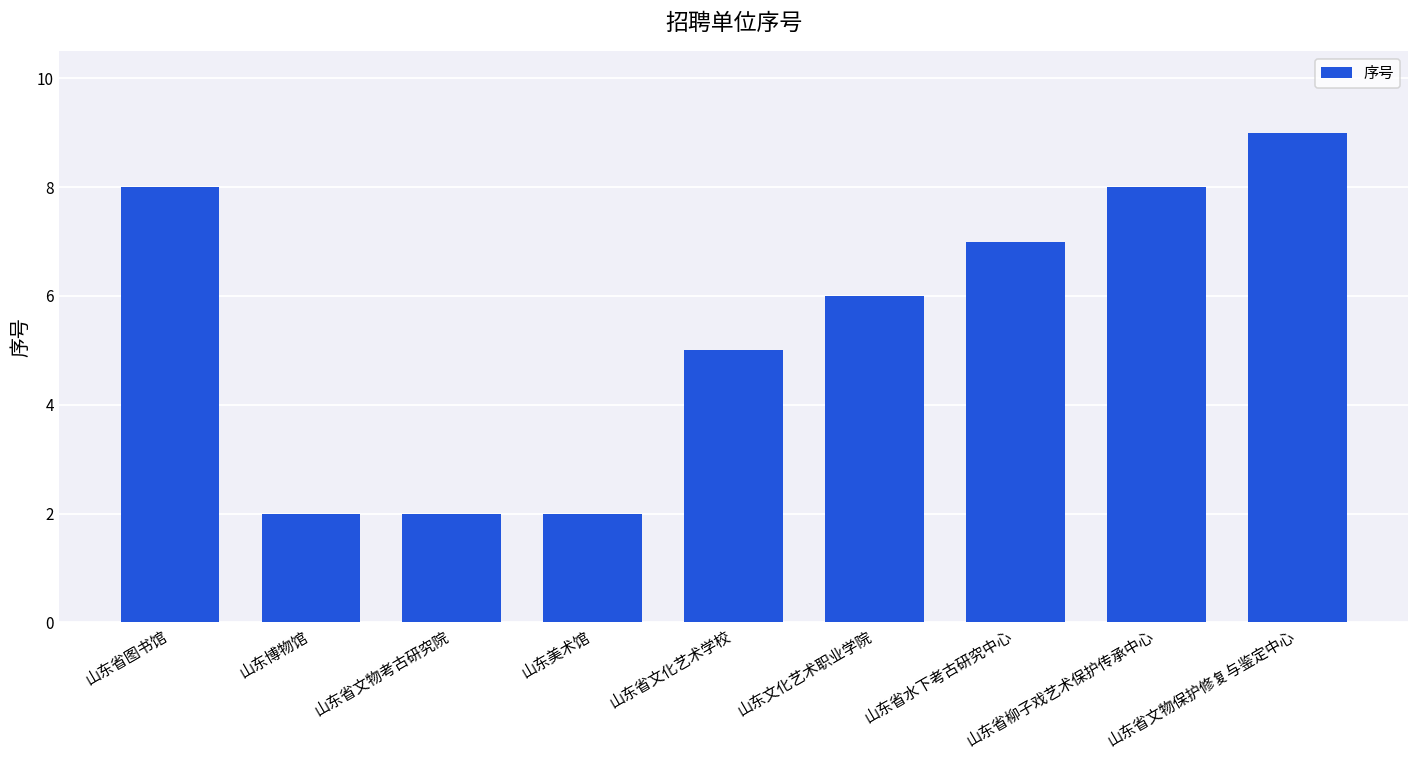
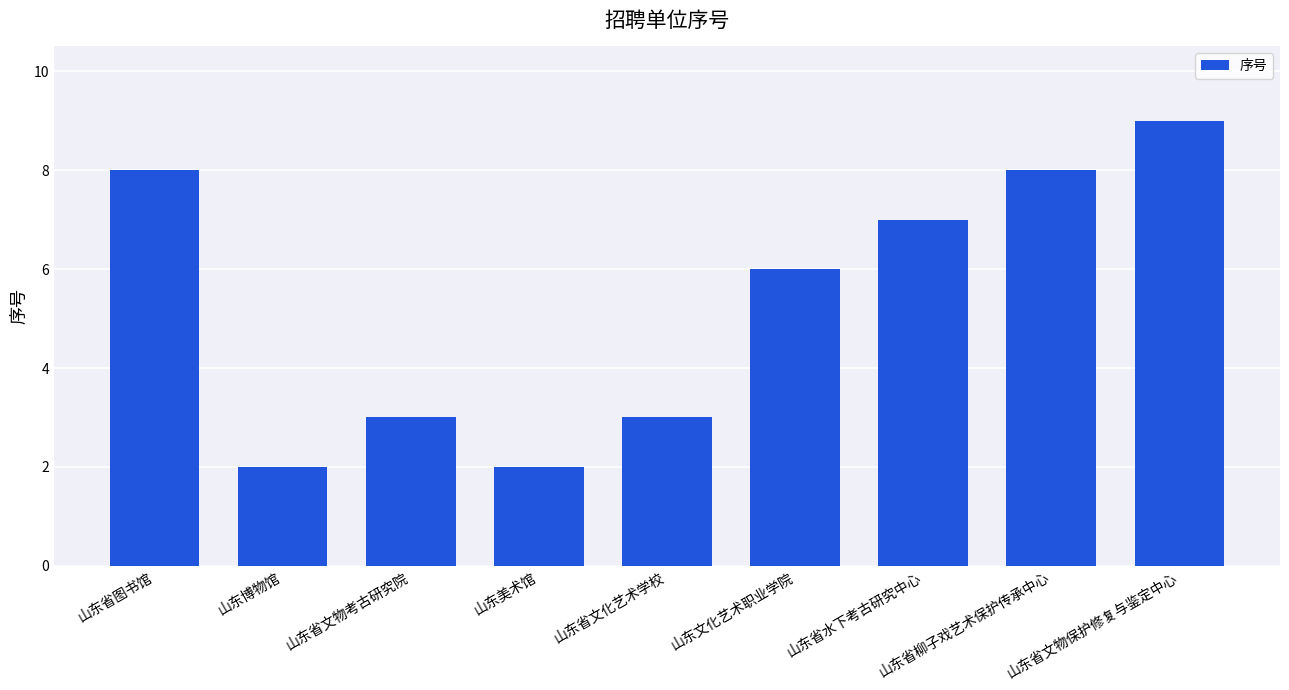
山东省文物考古研究院: 2 -> 3
山东省文化艺术学校: 5 -> 3
